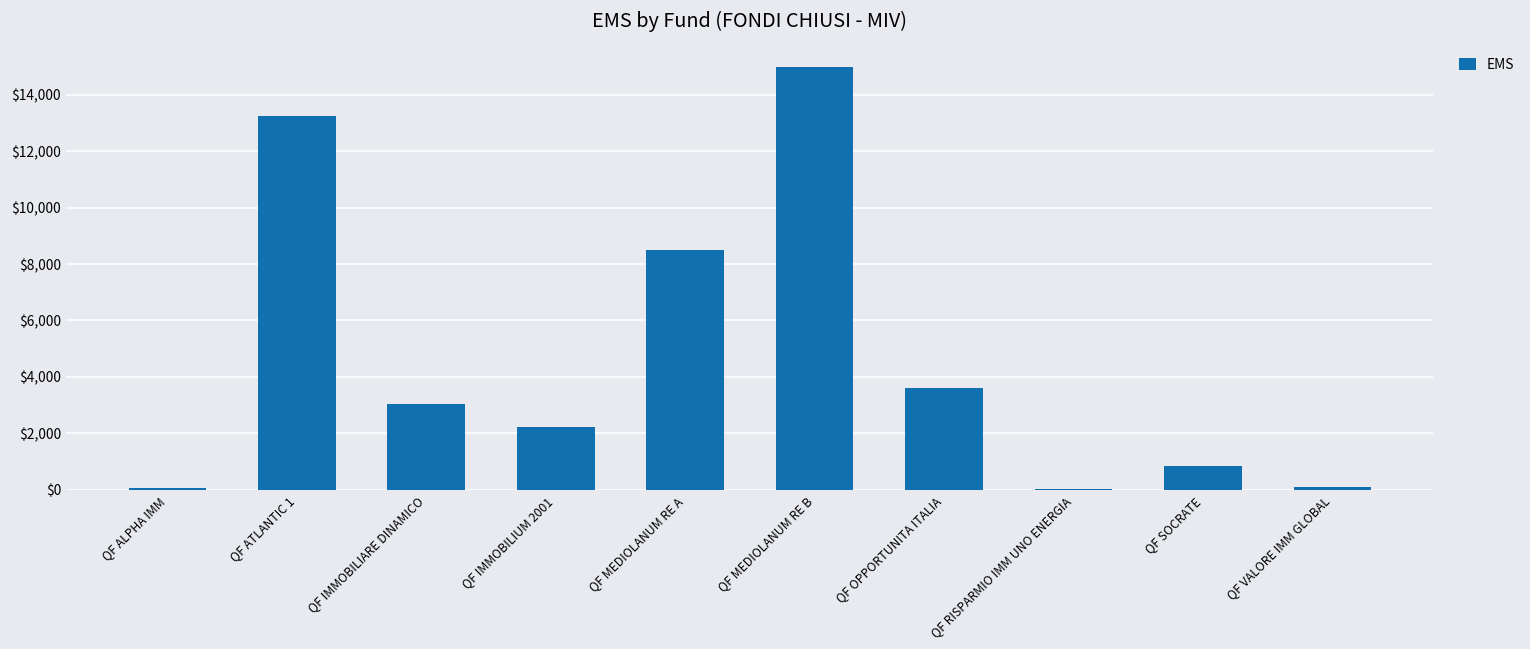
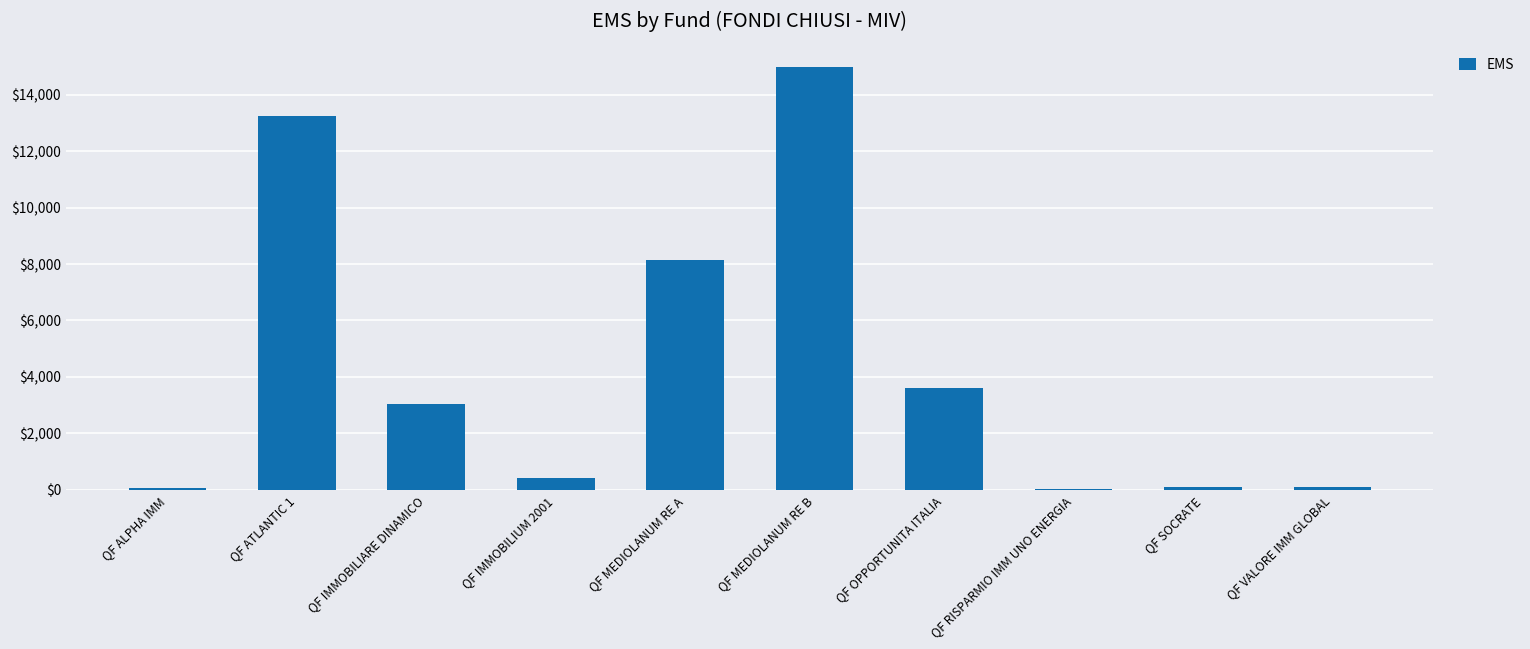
QF IMMOBILIUM 2001: $2,200 -> $400
QF MEDIOLANUM RE A: $8,500 -> $8,200
QF SOCRATE: $800 -> $100
